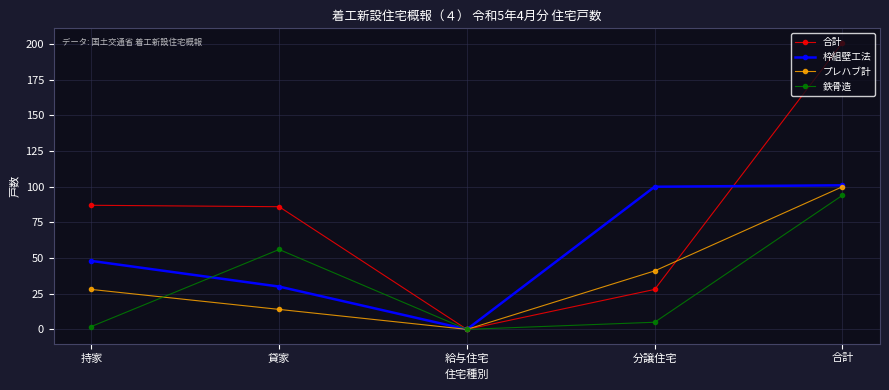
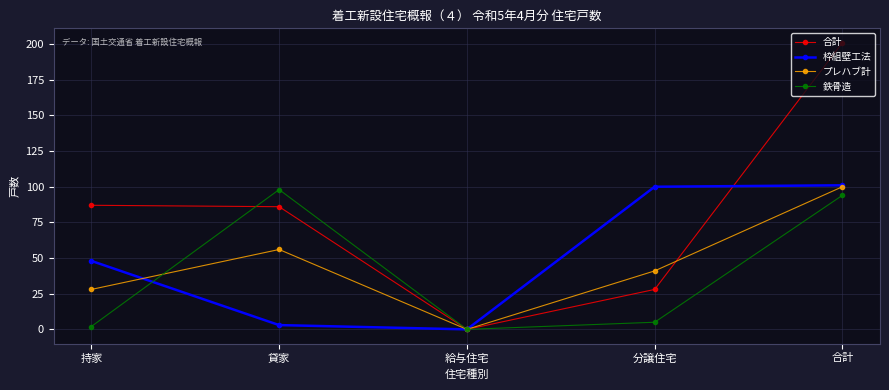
枠組壁工法, 貸家: 30 -> 3
プレハブ計, 貸家: 14 -> 56
鉄骨造, 貸家: 56 -> 98
